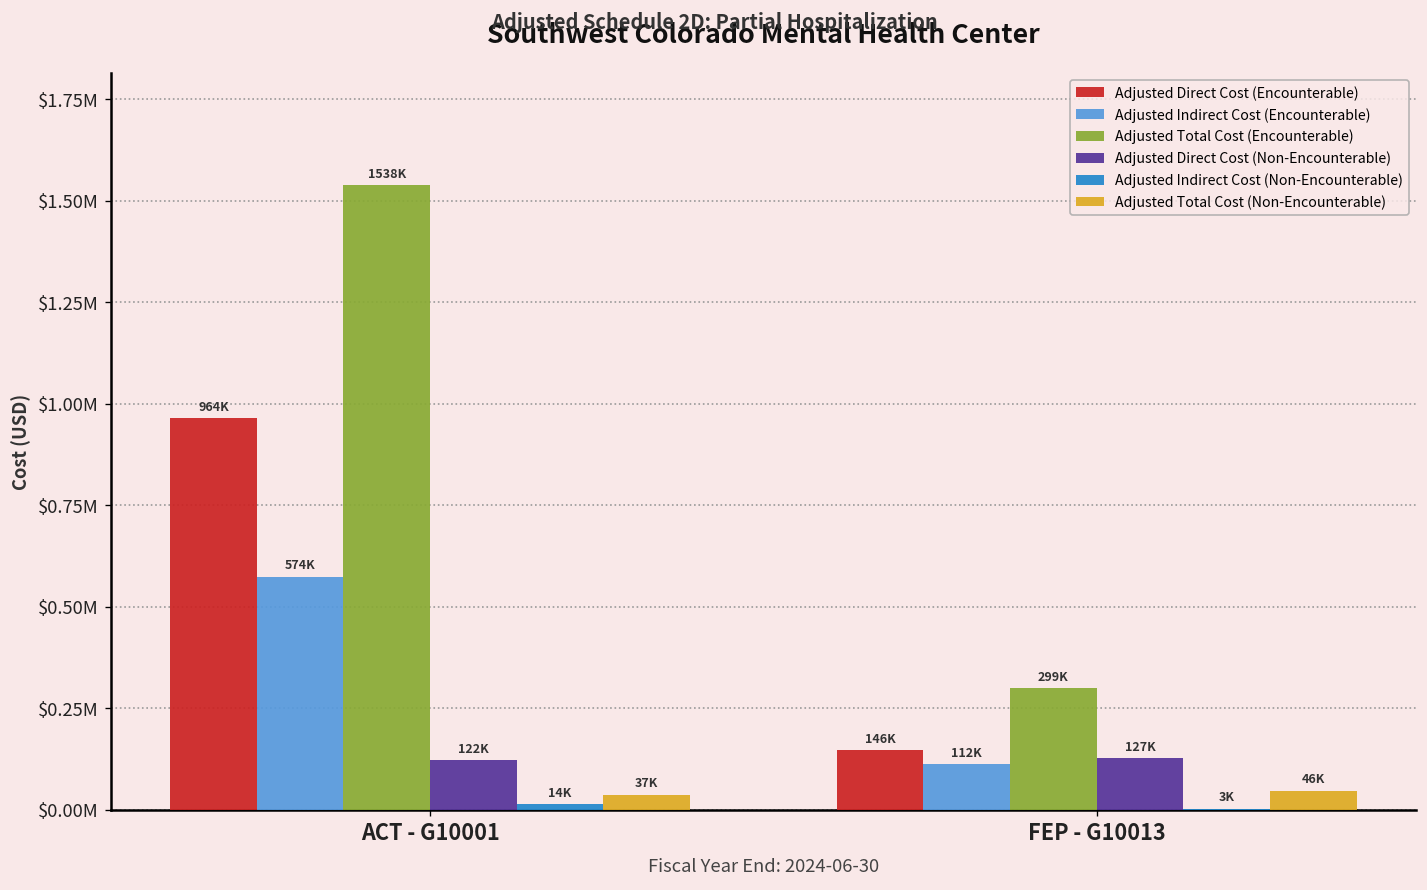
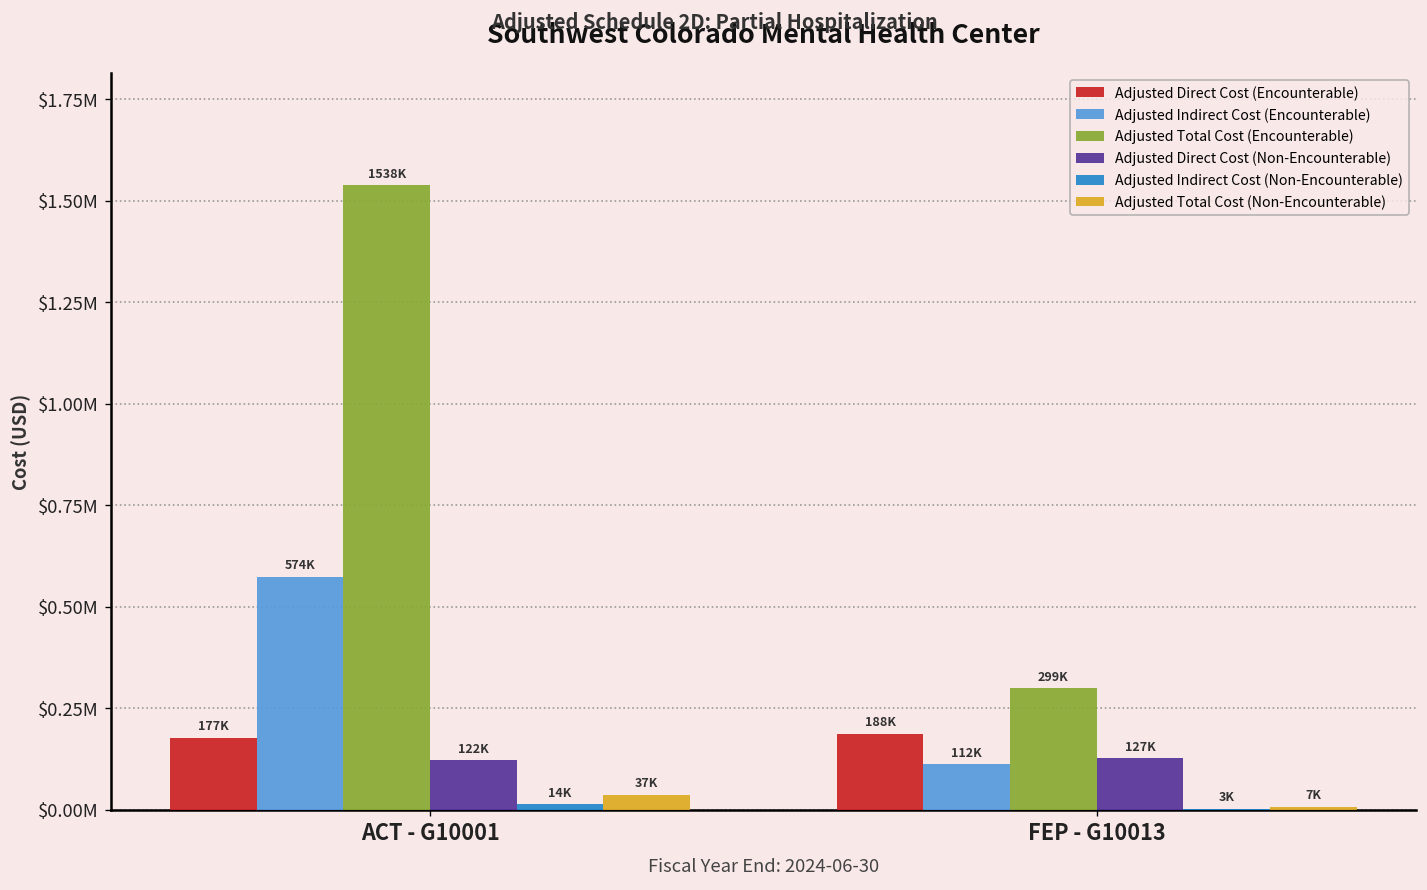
Adjusted Direct Cost (Encounterable), ACT - G10001: 964K -> 177K
Adjusted Direct Cost (Encounterable), FEP - G10013: 146K -> 188K
Adjusted Total Cost (Non-Encounterable), FEP - G10013: 46K -> 7K
